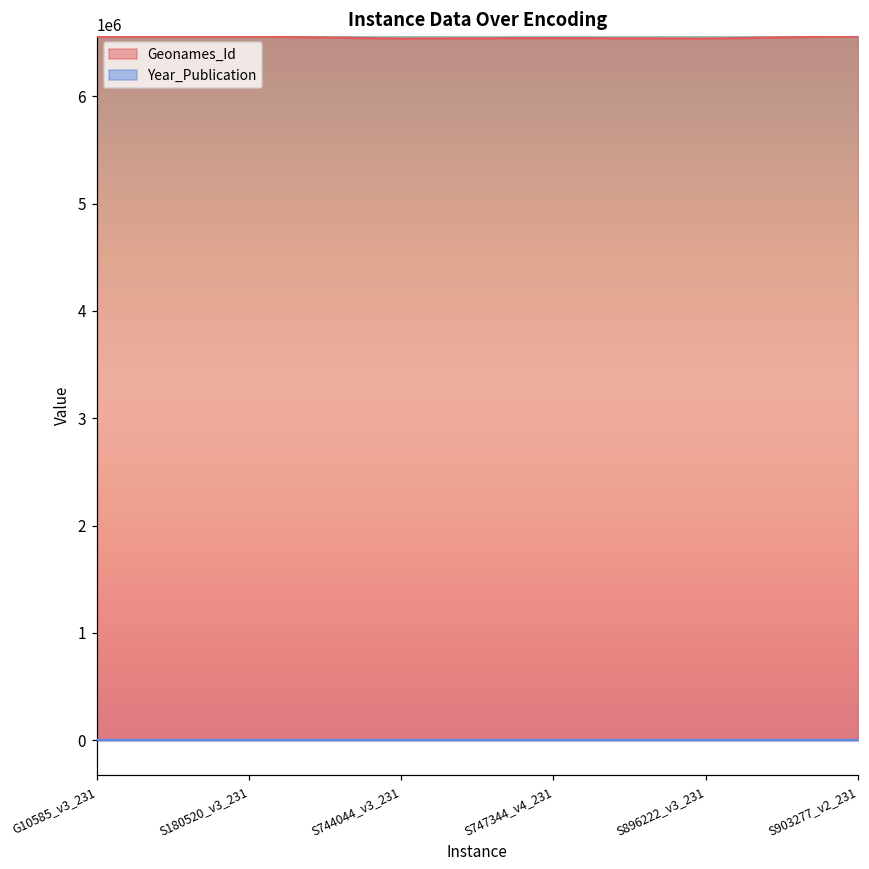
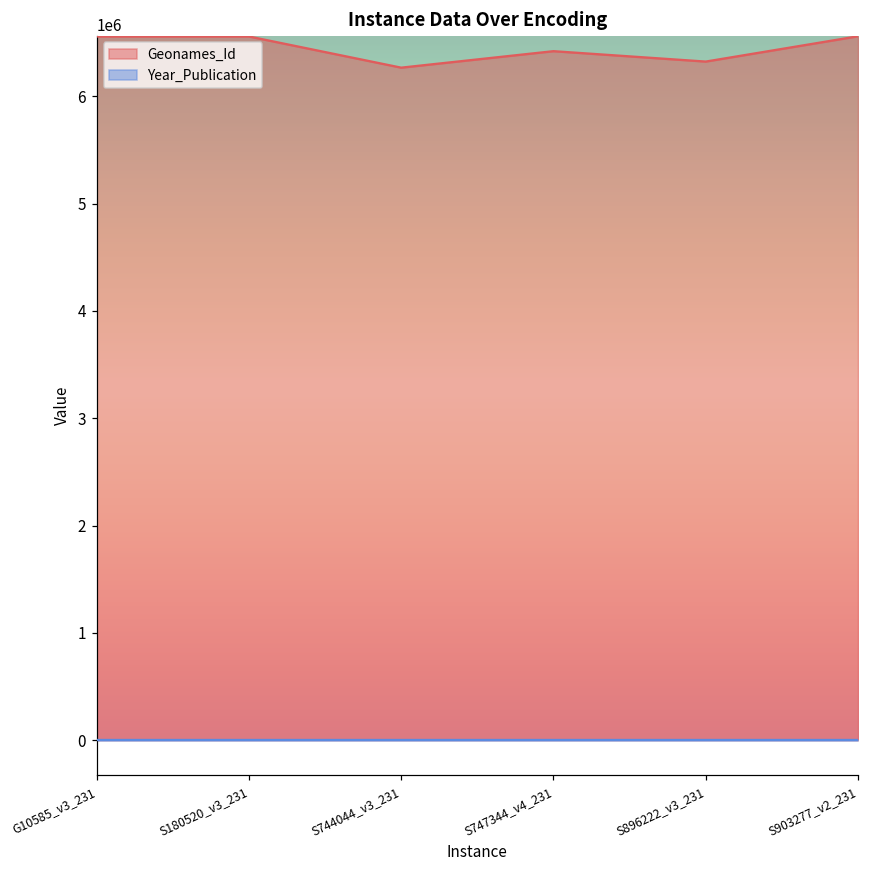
Geonames_Id, S744044_v3_231: 6500000 -> 6300000
Geonames_Id, S747344_v4_231: 6500000 -> 6400000
Geonames_Id, S896222_v3_231: 6500000 -> 6300000
